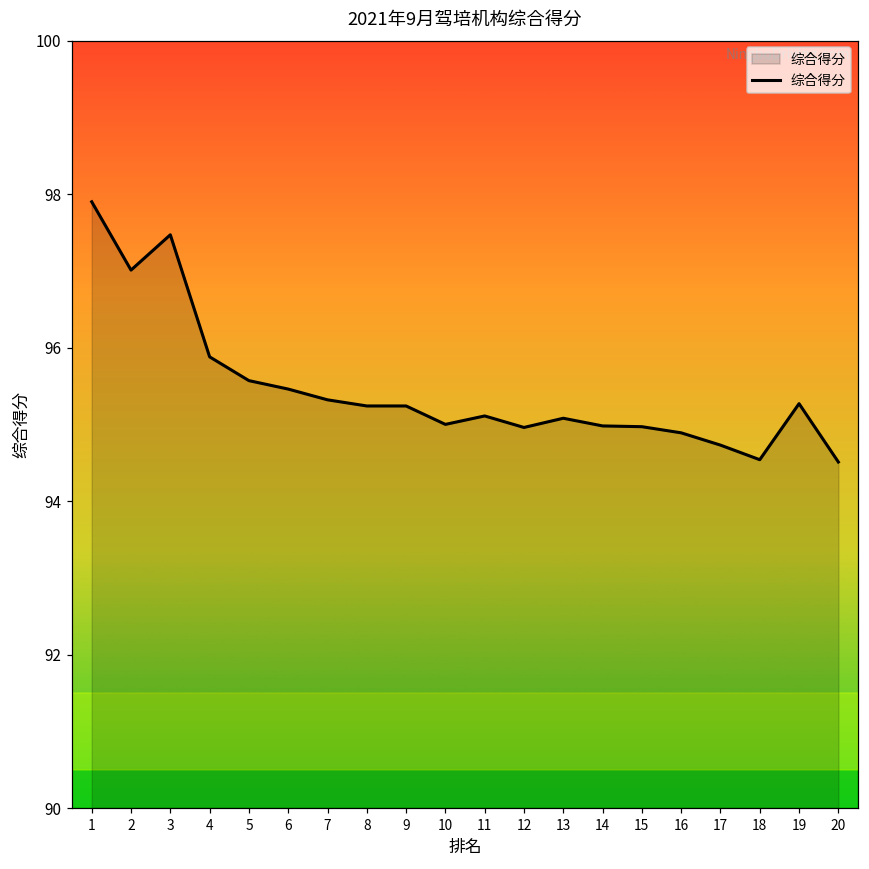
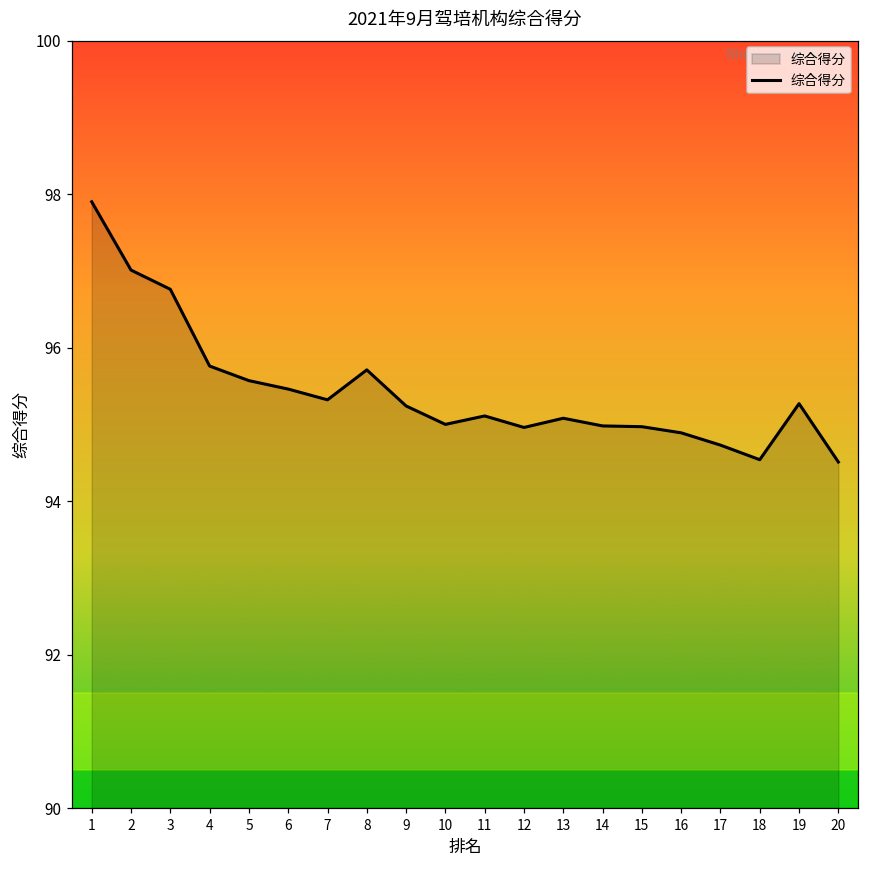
3: 97.5 -> 96.8
4: 95.9 -> 95.8
8: 95.2 -> 95.7
